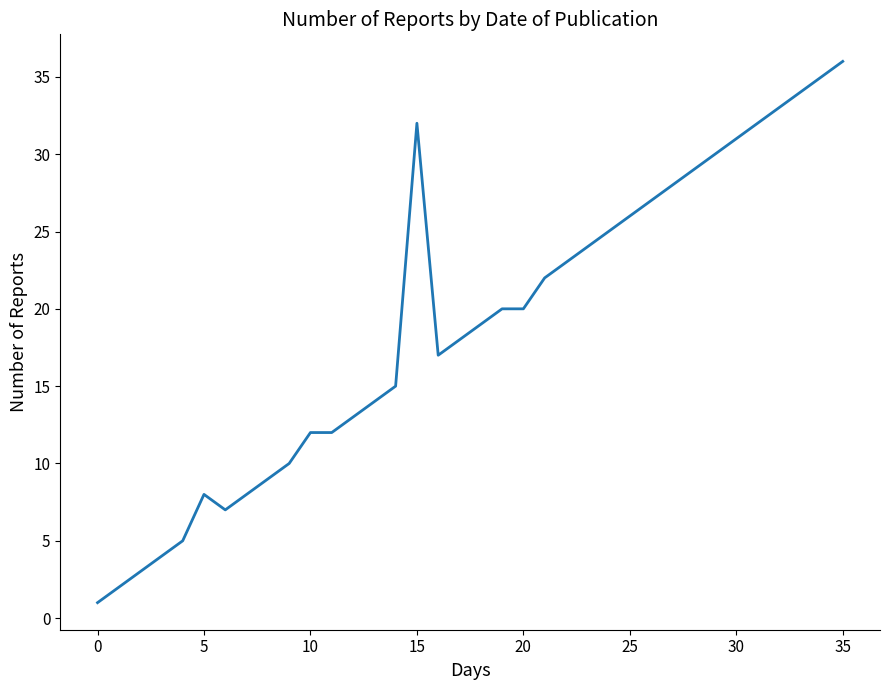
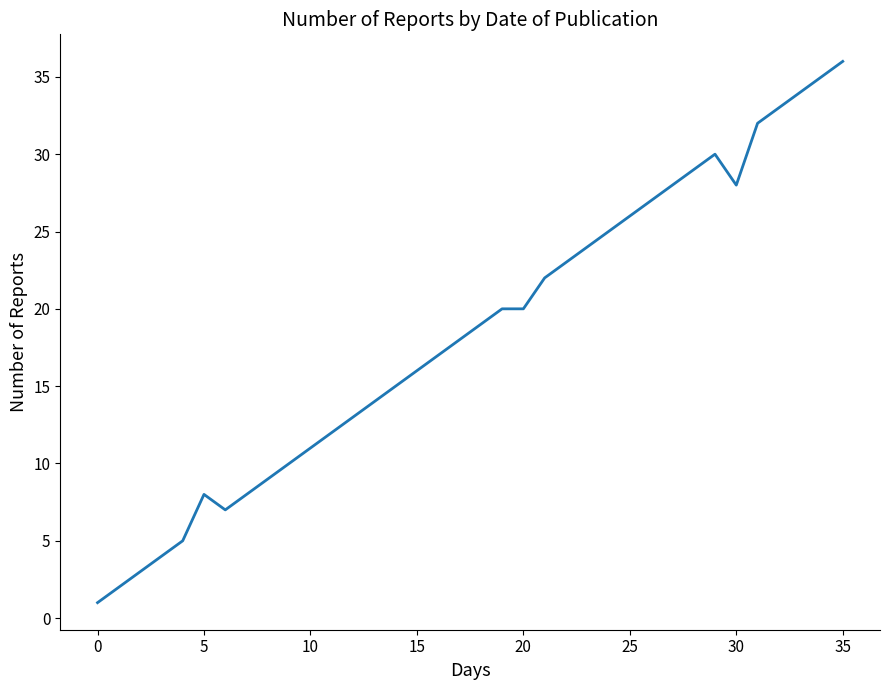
10: 12 -> 11
15: 32 -> 16
30: 31 -> 28
